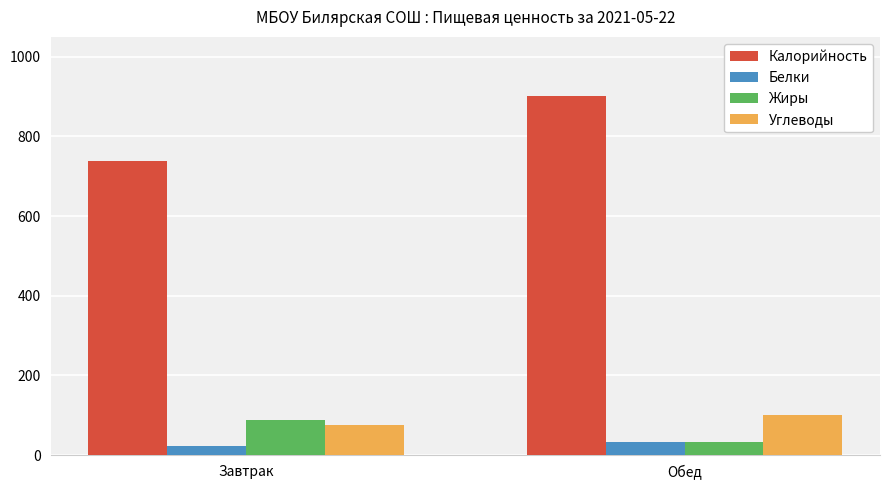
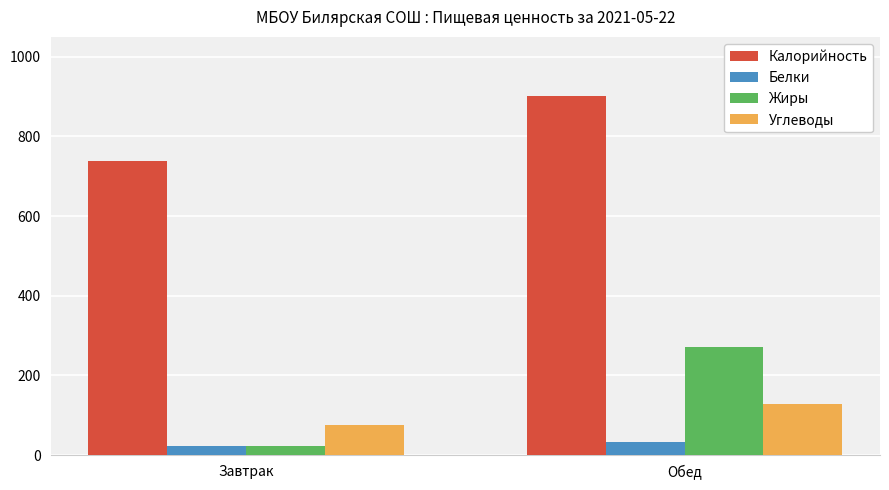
Жиры, Завтрак: 90 -> 20
Жиры, Обед: 30 -> 270
Углеводы, Обед: 100 -> 130
